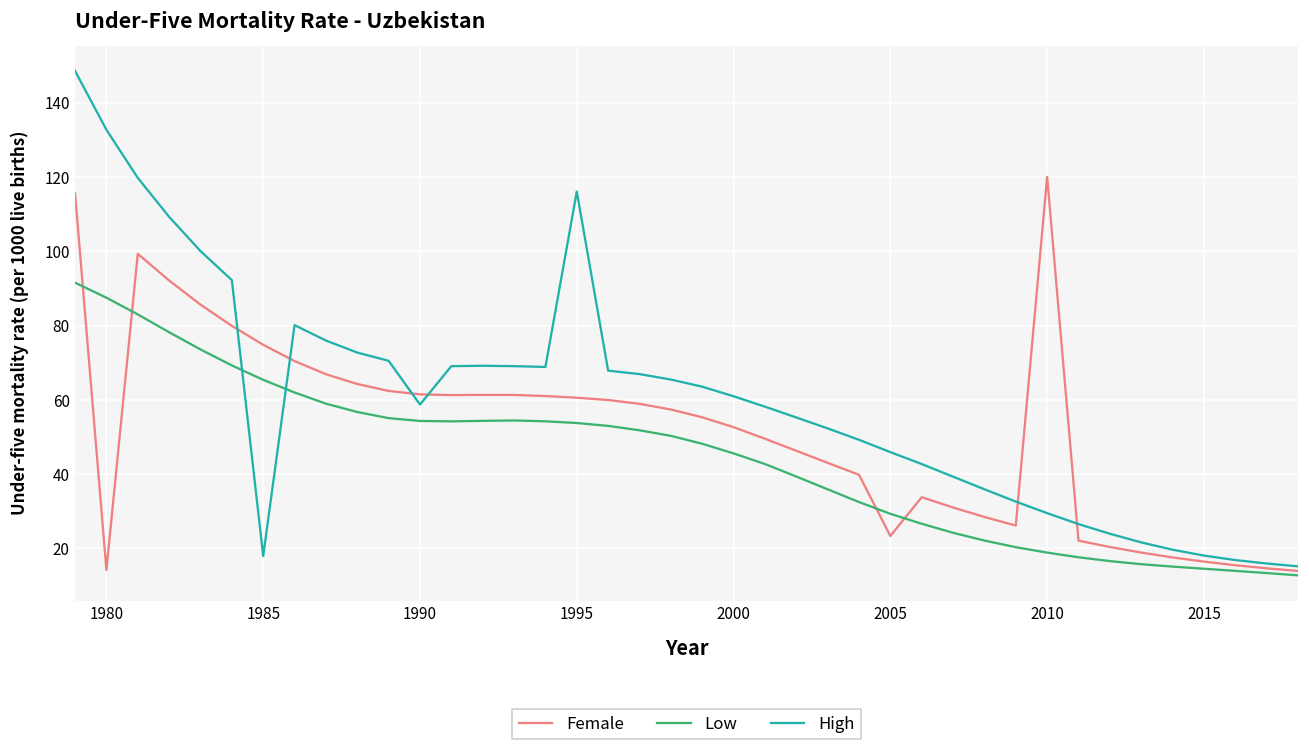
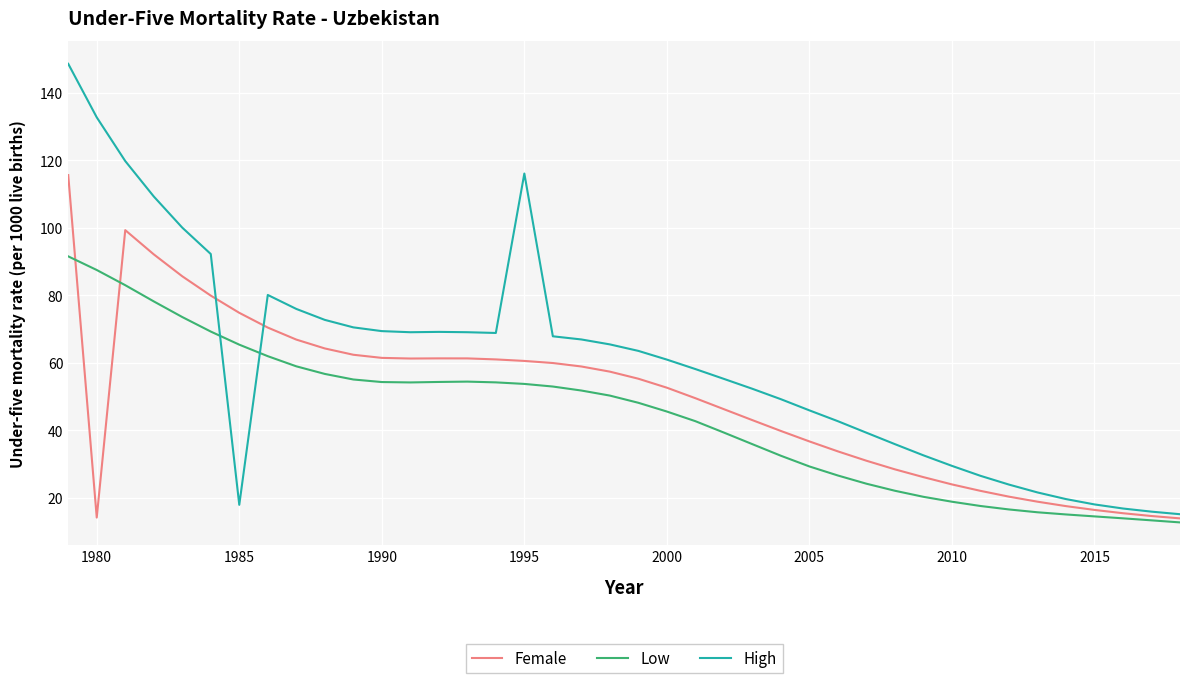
High, 1990: 59 -> 69
Female, 2005: 23 -> 37
Female, 2010: 120 -> 24
